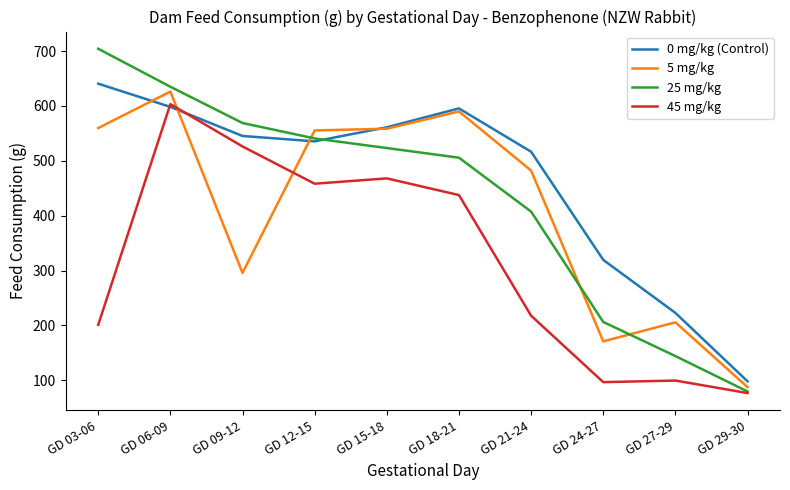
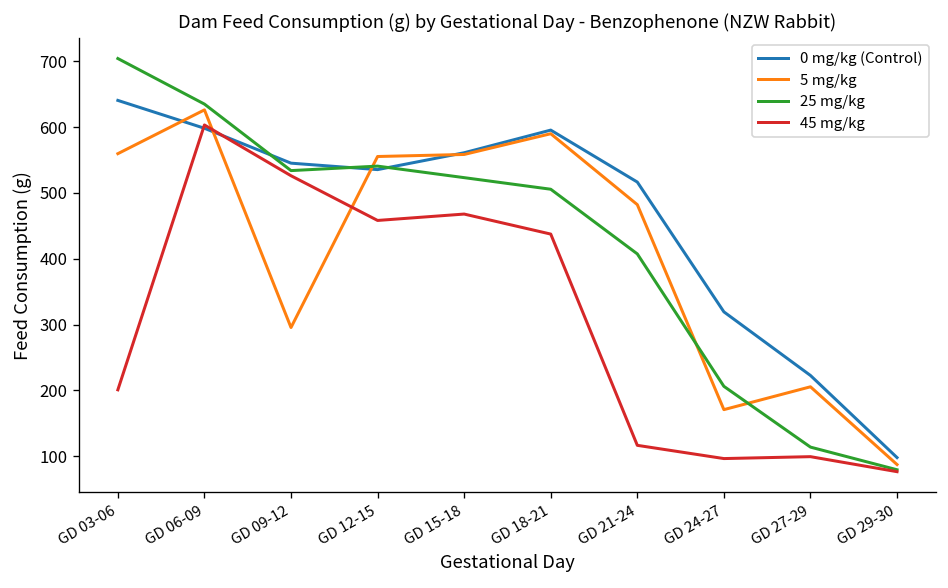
25 mg/kg, GD 09-12: 570 -> 530
45 mg/kg, GD 21-24: 220 -> 120
25 mg/kg, GD 27-29: 140 -> 110
